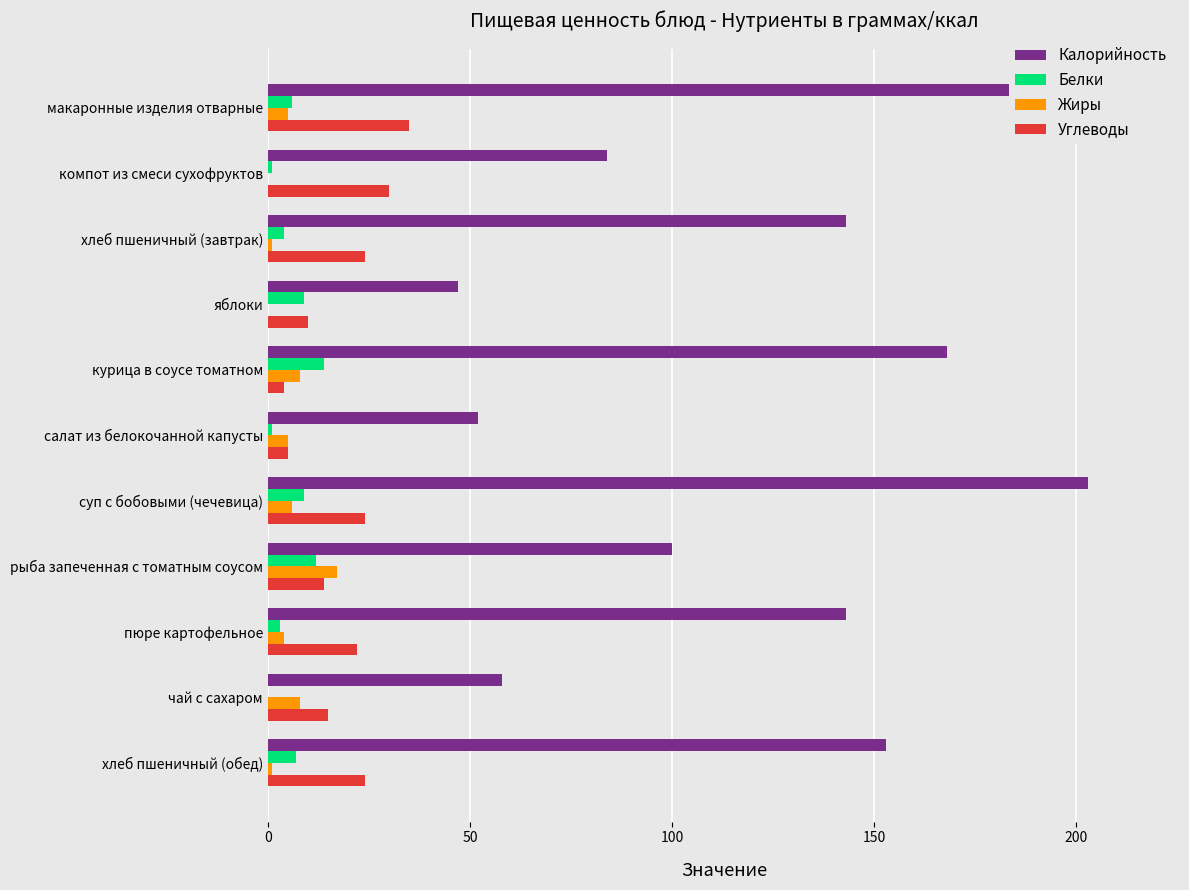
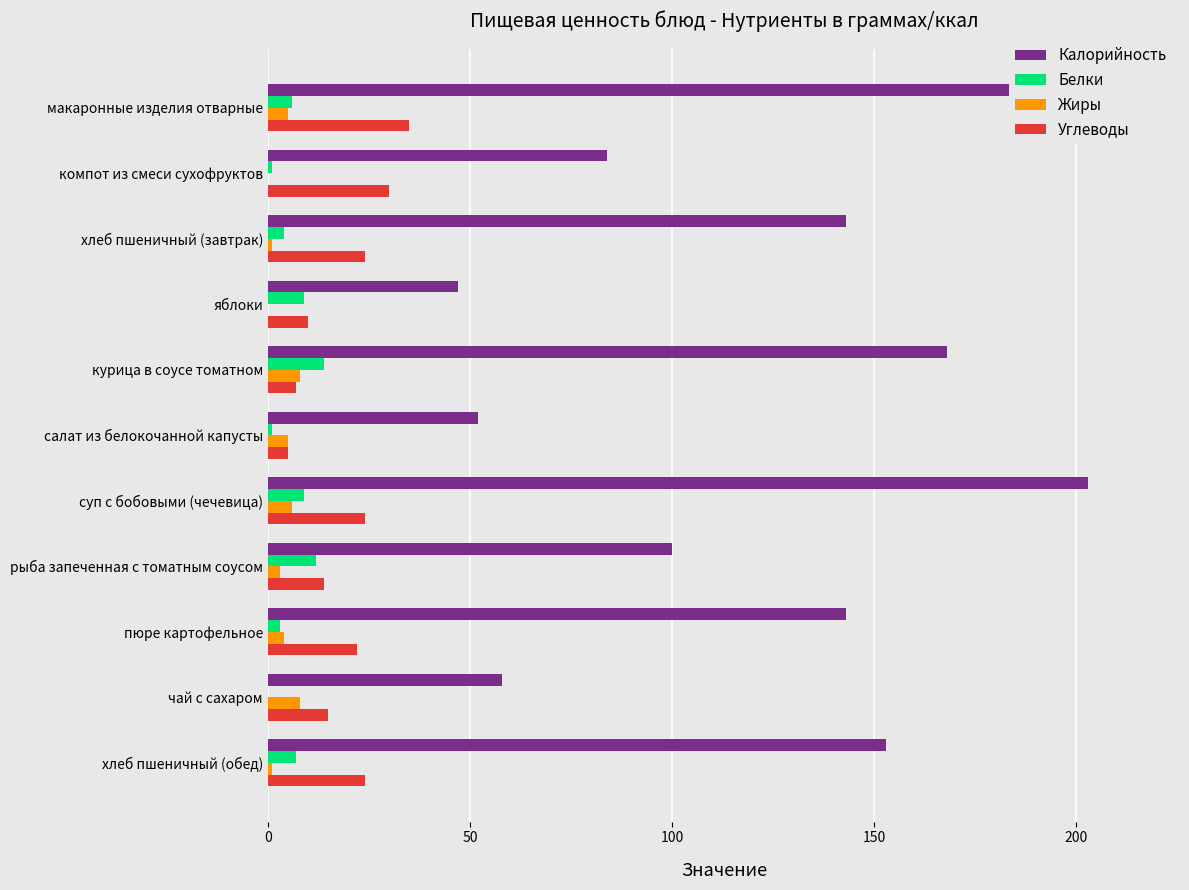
Углеводы, курица в соусе томатном: 4 -> 7
Жиры, рыба запеченная с томатным соусом: 17 -> 3
